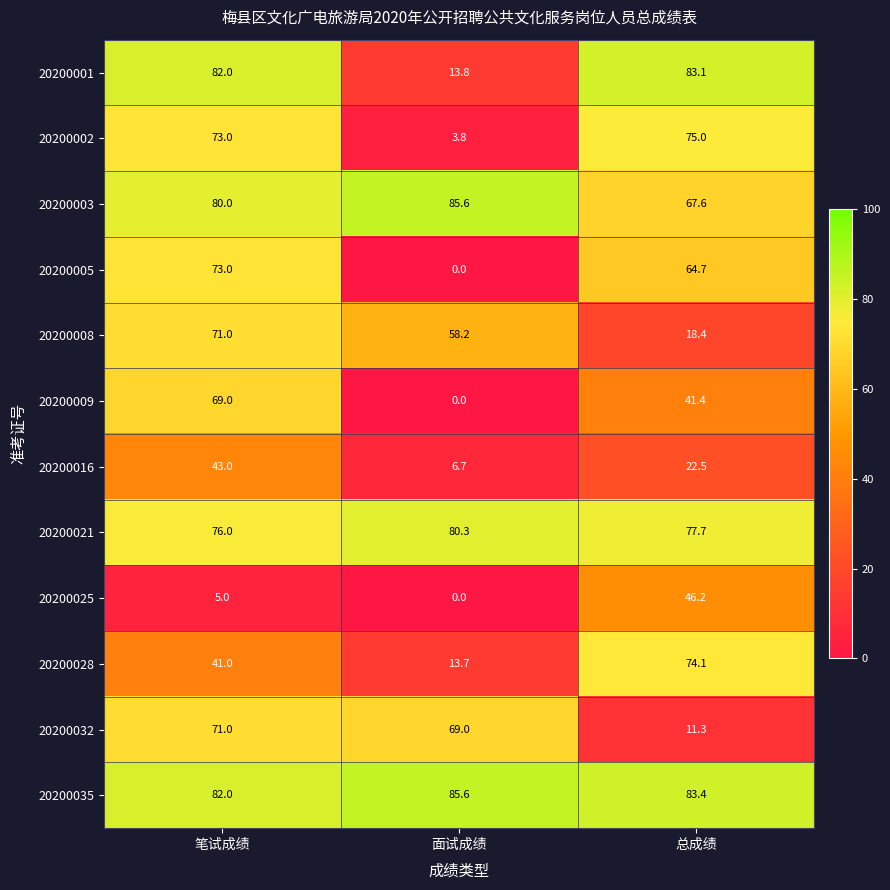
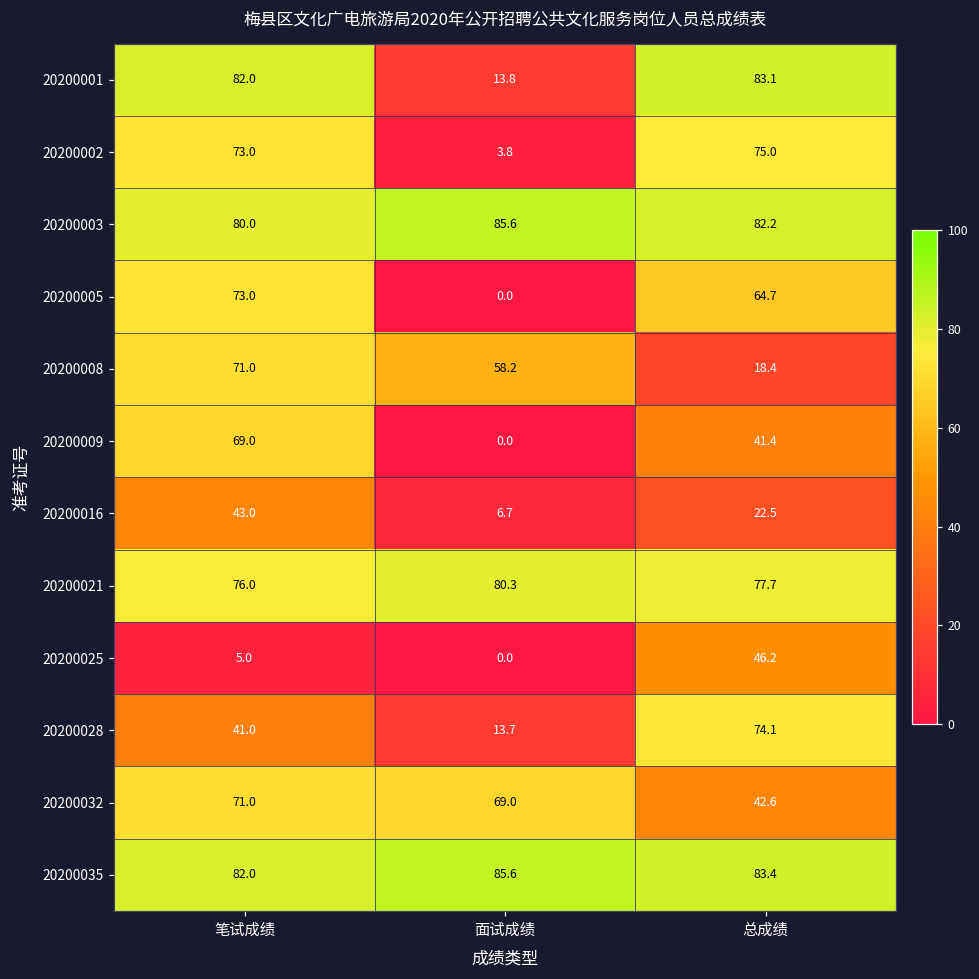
20200003, 总成绩: 67.6 -> 82.2
20200032, 总成绩: 11.3 -> 42.6
